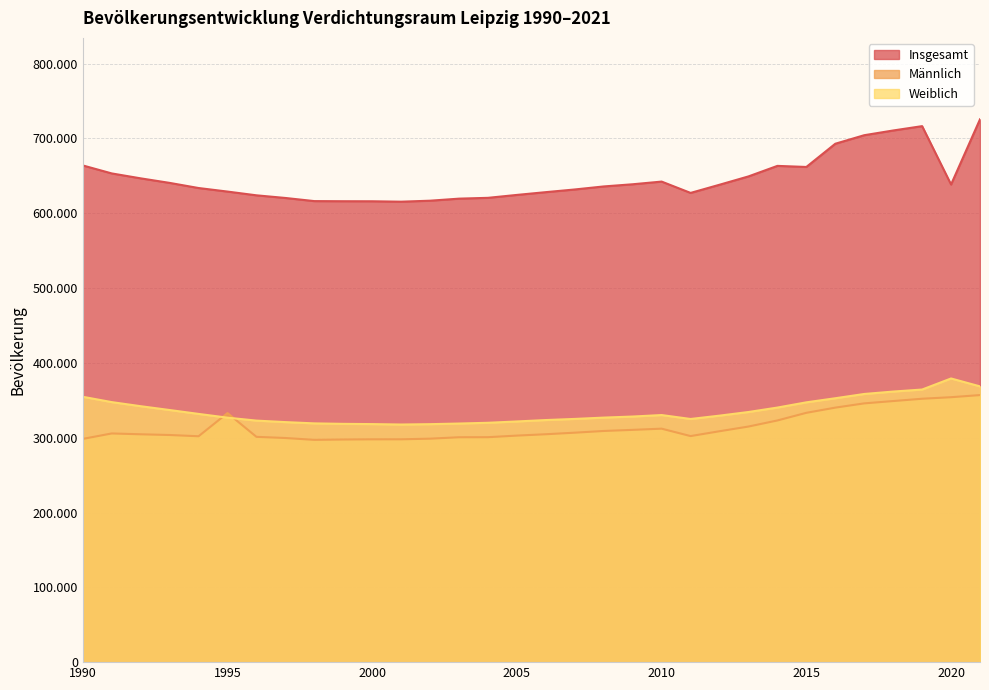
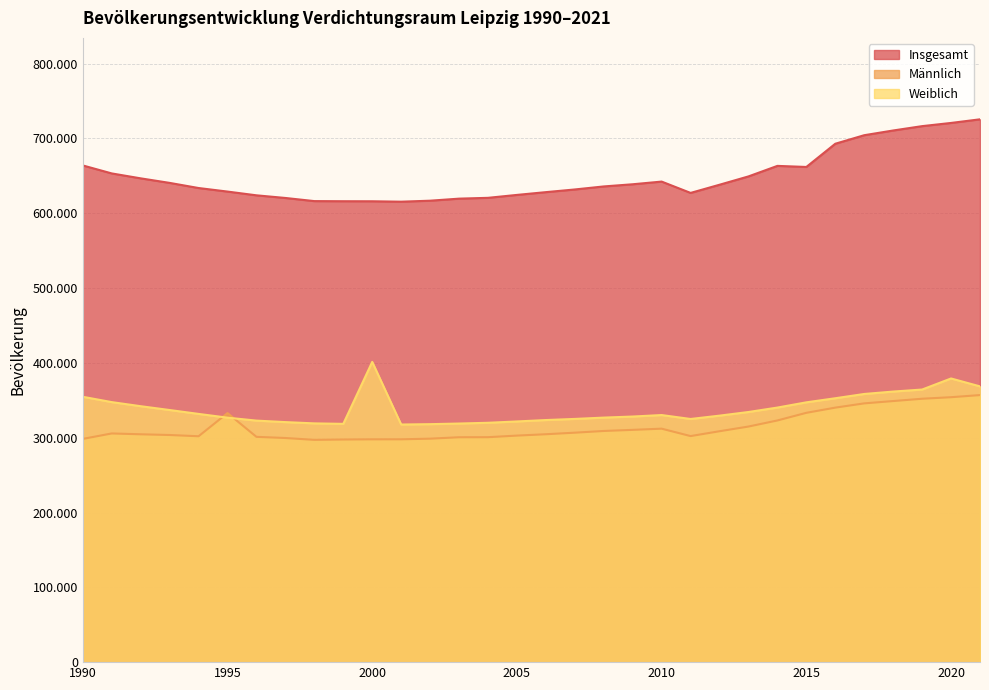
Weiblich, 2000: 320 -> 400
Insgesamt, 2020: 640 -> 720
